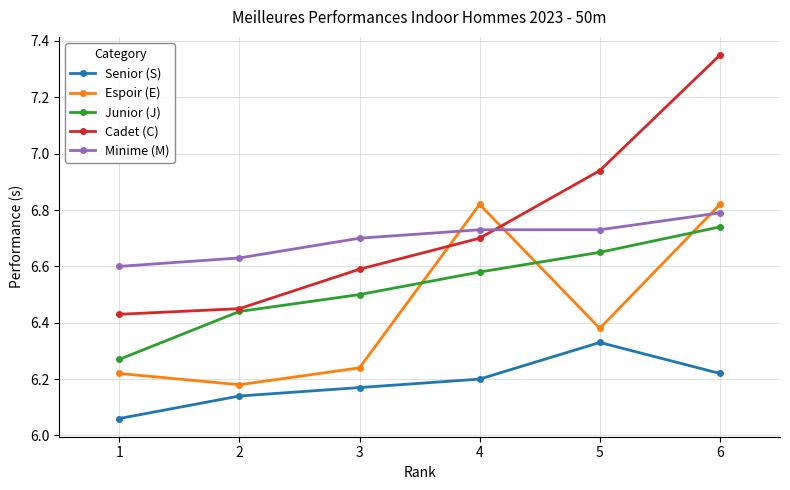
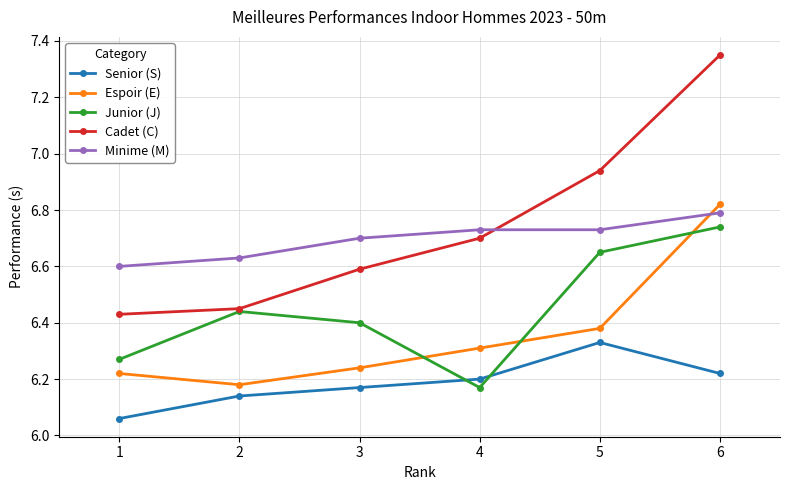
Junior (J), 3: 6.5 -> 6.4
Espoir (E), 4: 6.82 -> 6.31
Junior (J), 4: 6.58 -> 6.17
